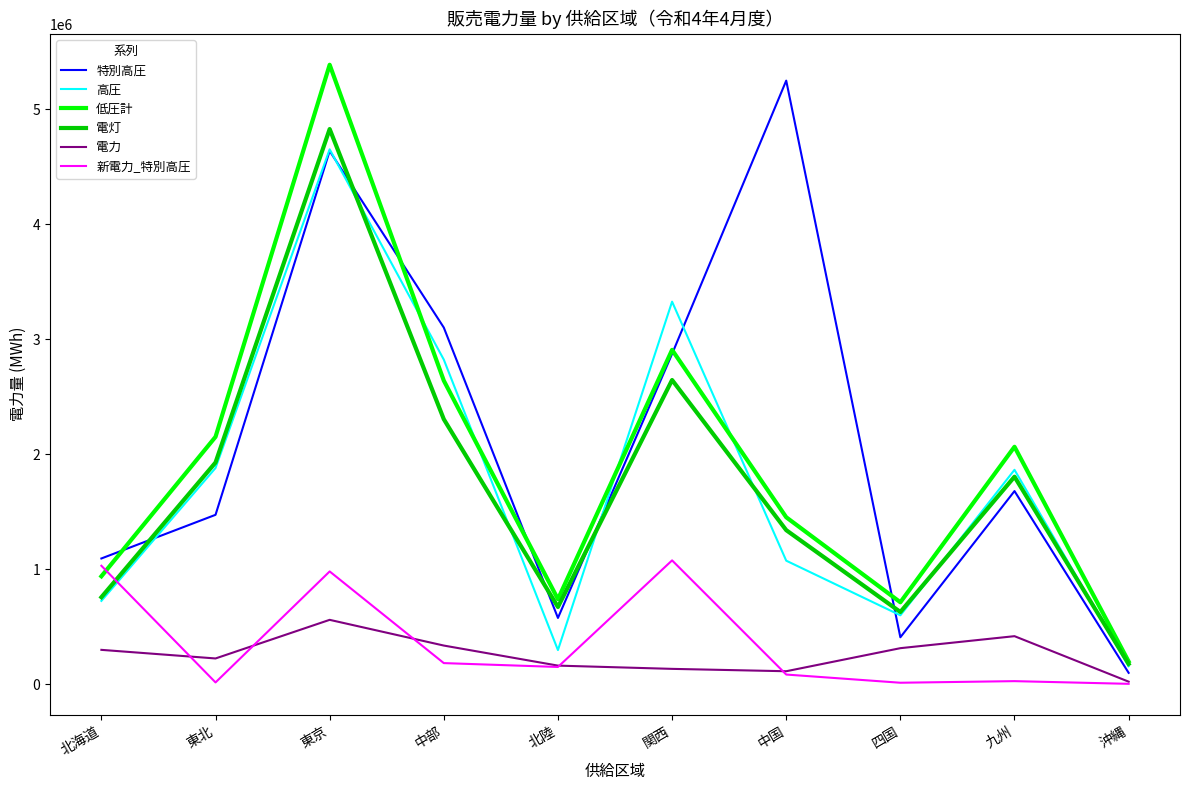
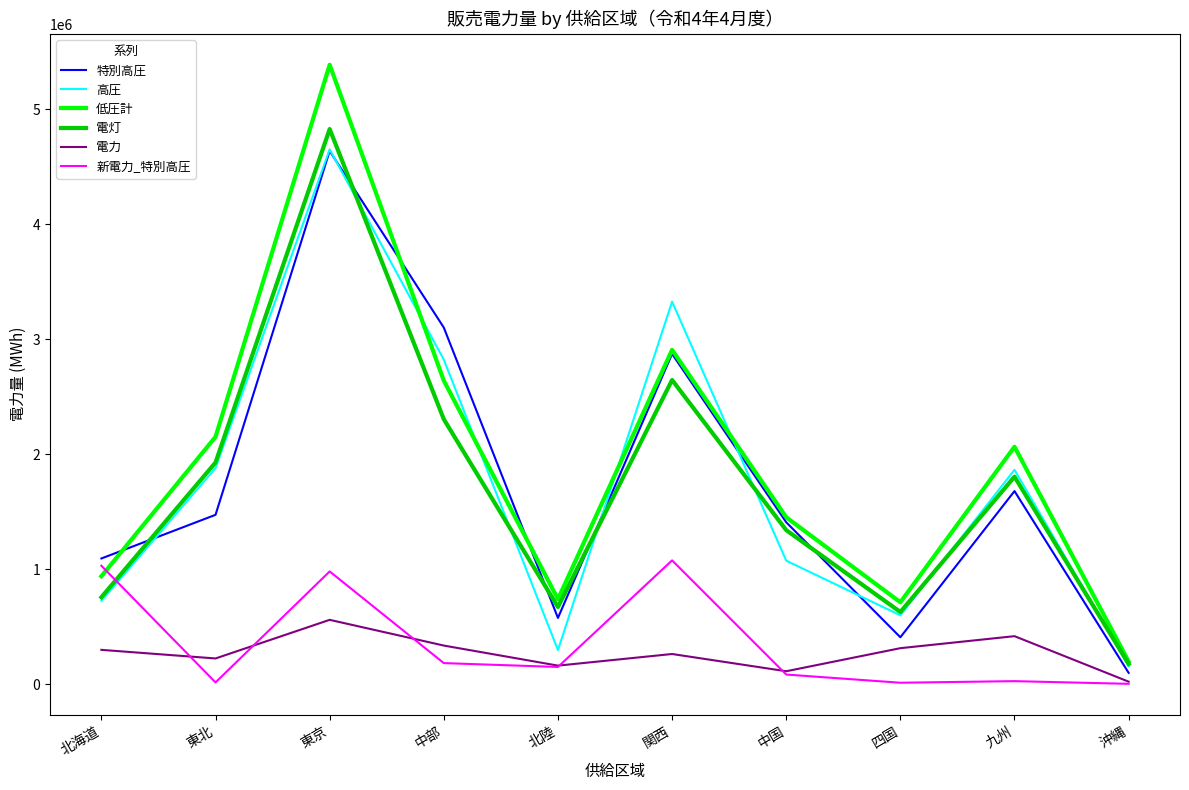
電力, 関西: 130000 -> 260000
特別高圧, 中国: 5250000 -> 1410000
